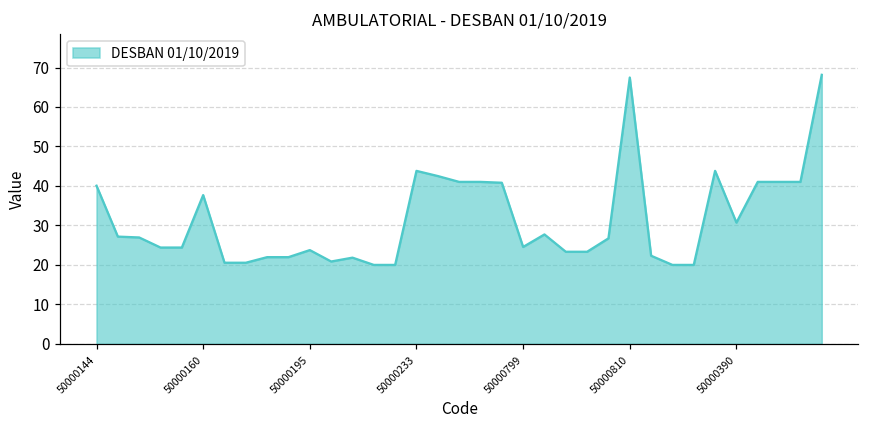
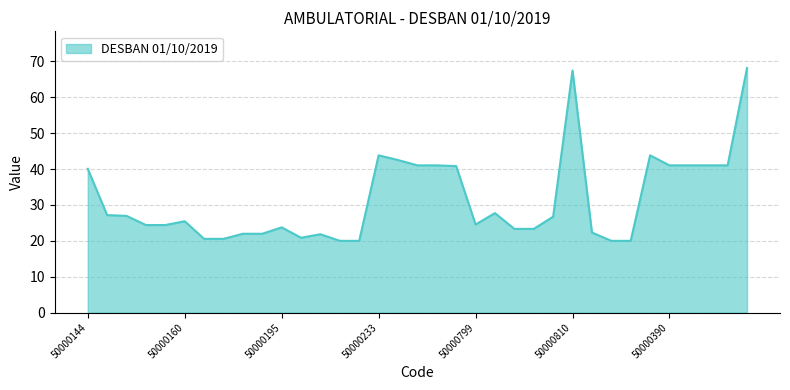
50000160: 38 -> 25
50000390: 31 -> 41
